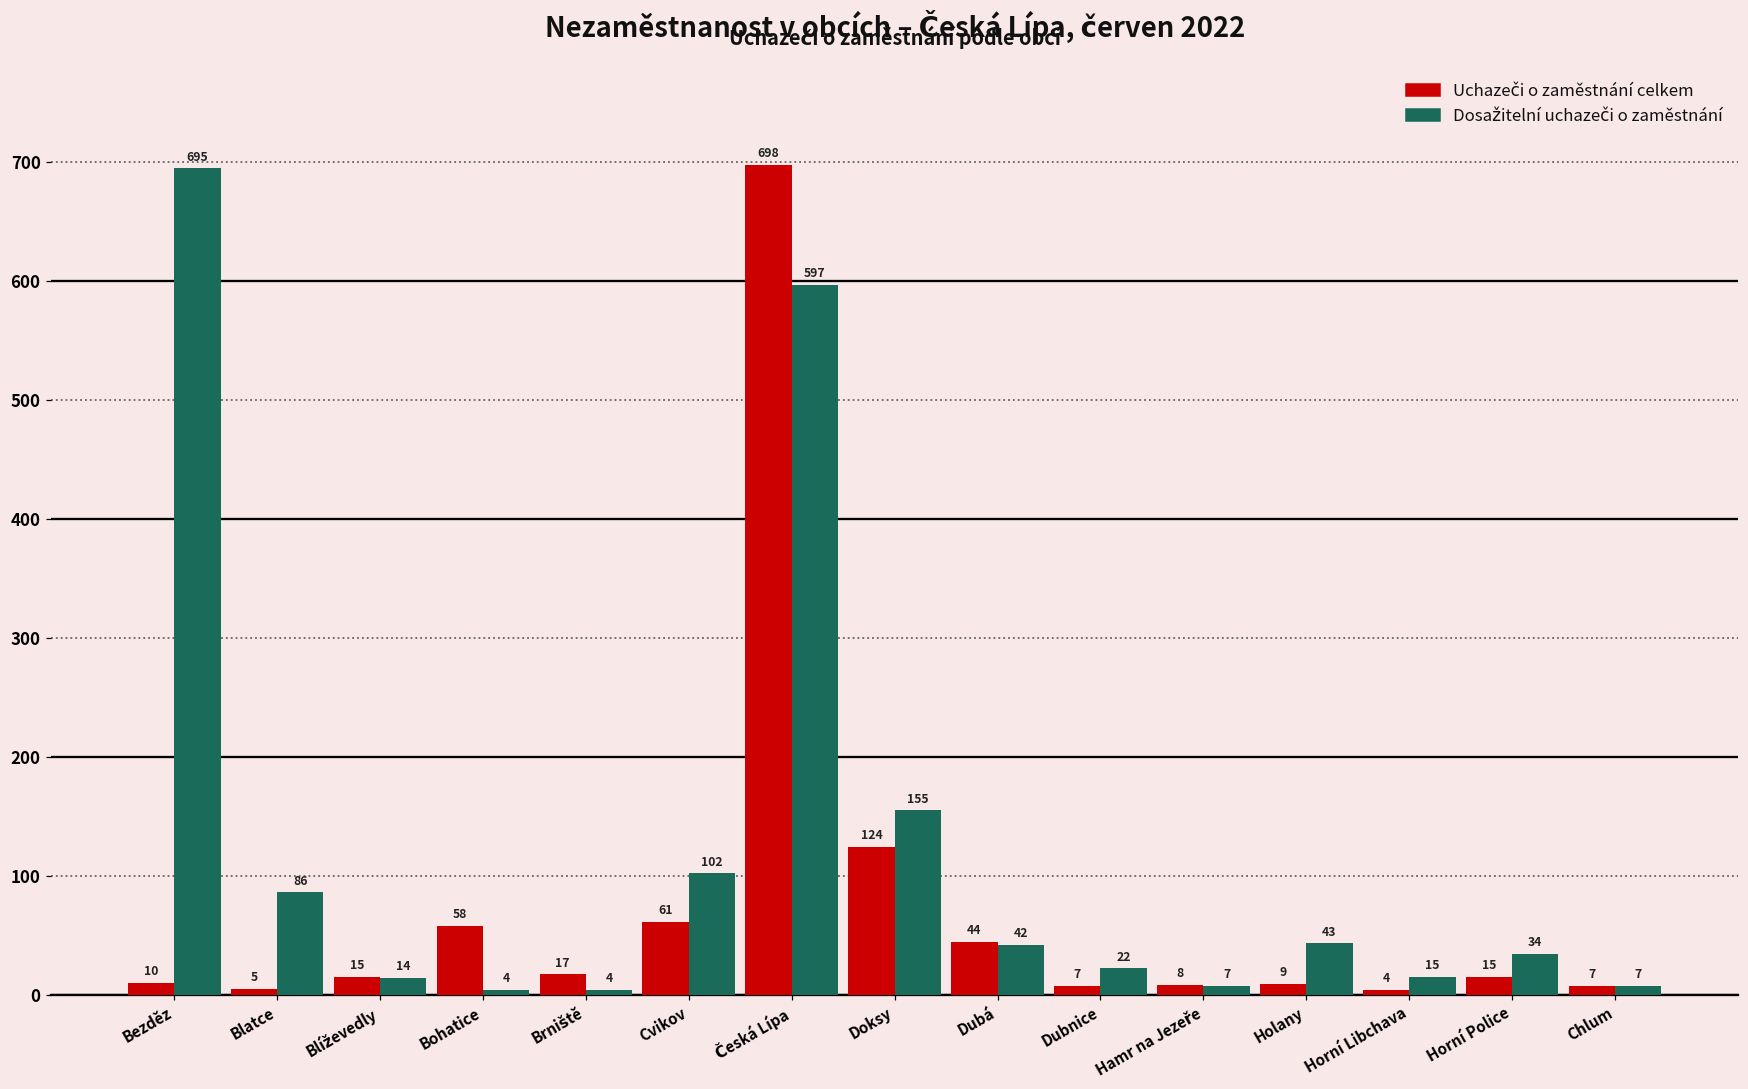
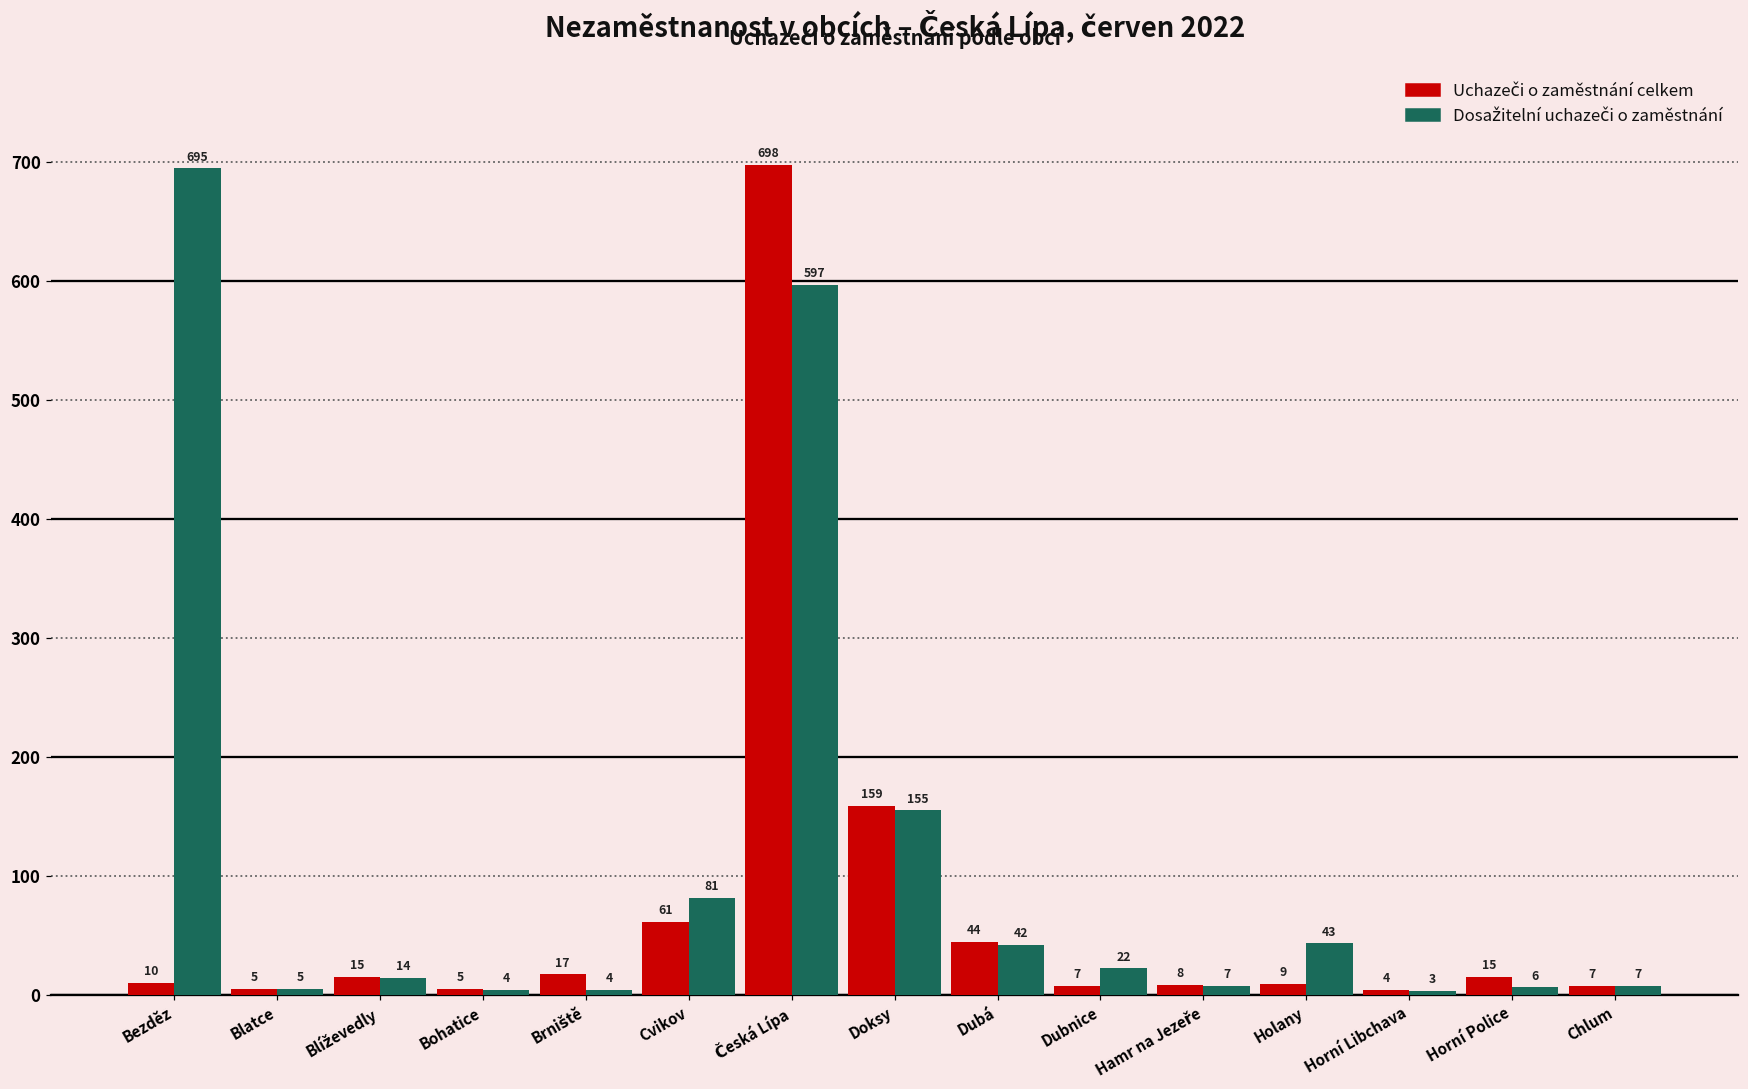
Dosažitelní uchazeči o zaměstnání, Blatce: 86 -> 5
Uchazeči o zaměstnání celkem, Bohatice: 58 -> 5
Dosažitelní uchazeči o zaměstnání, Cvikov: 102 -> 81
Uchazeči o zaměstnání celkem, Doksy: 124 -> 159
Dosažitelní uchazeči o zaměstnání, Horní Libchava: 15 -> 3
Dosažitelní uchazeči o zaměstnání, Horní Police: 34 -> 6
